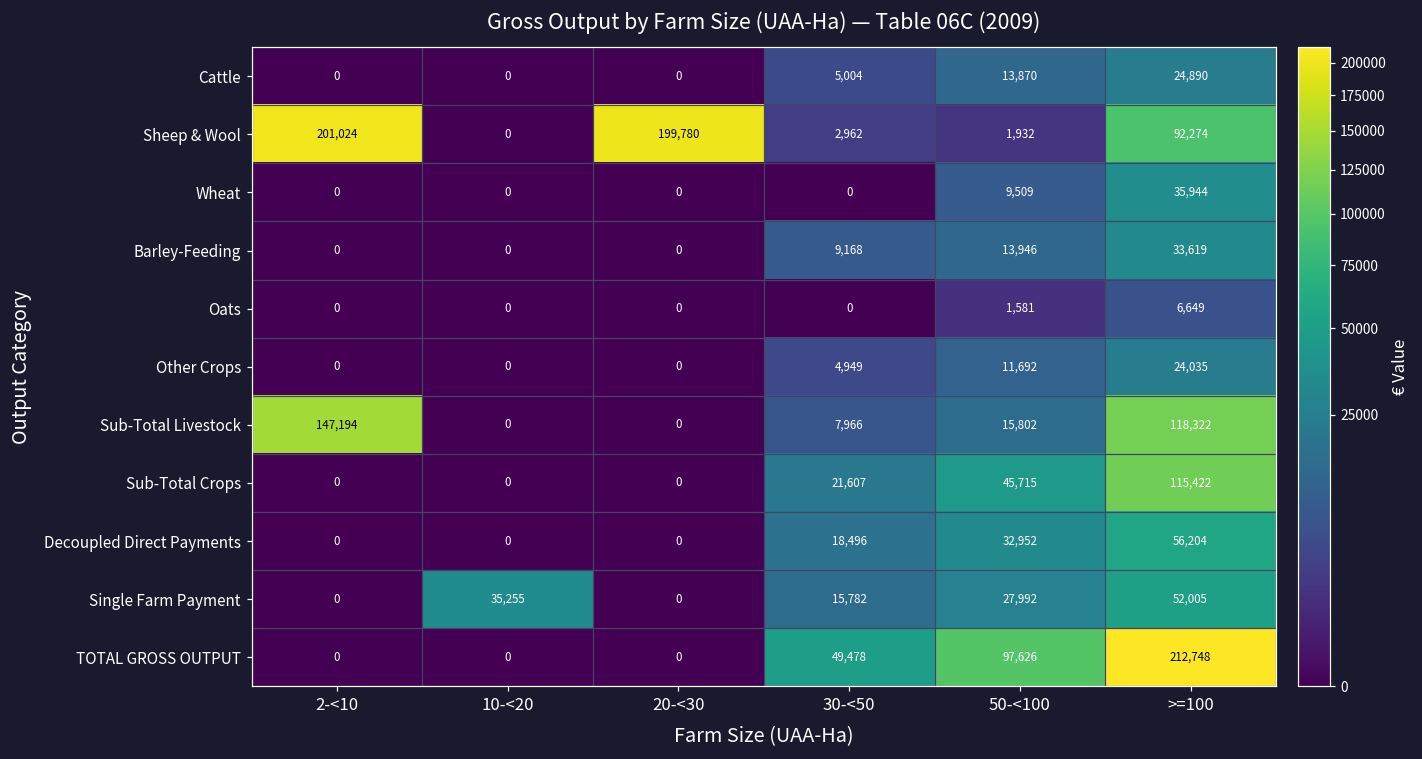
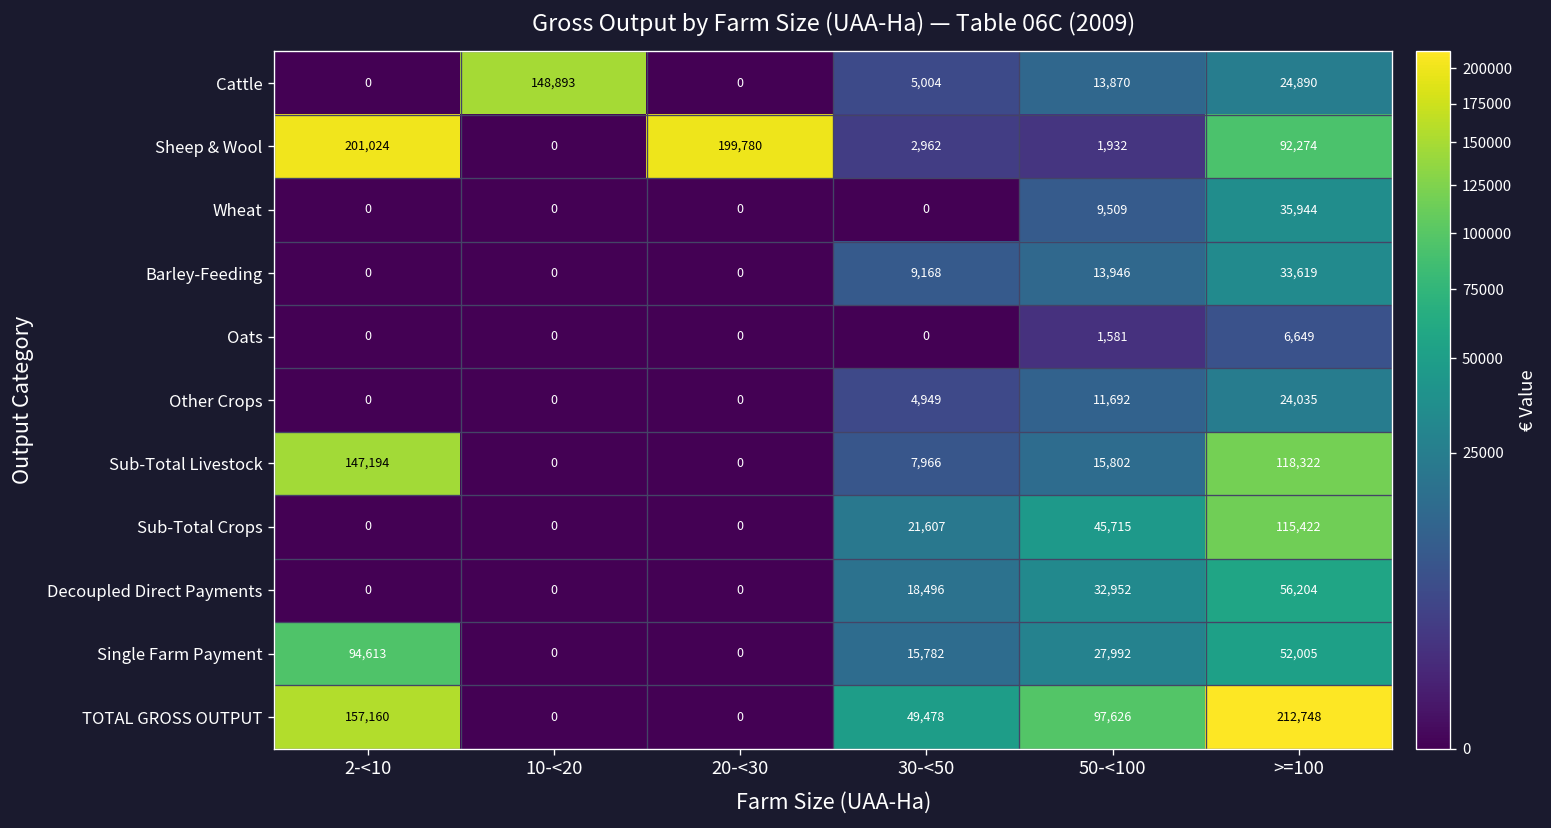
Cattle, 10-<20: 0 -> 148,893
Single Farm Payment, 2-<10: 0 -> 94,613
Single Farm Payment, 10-<20: 35,255 -> 0
TOTAL GROSS OUTPUT, 2-<10: 0 -> 157,160
